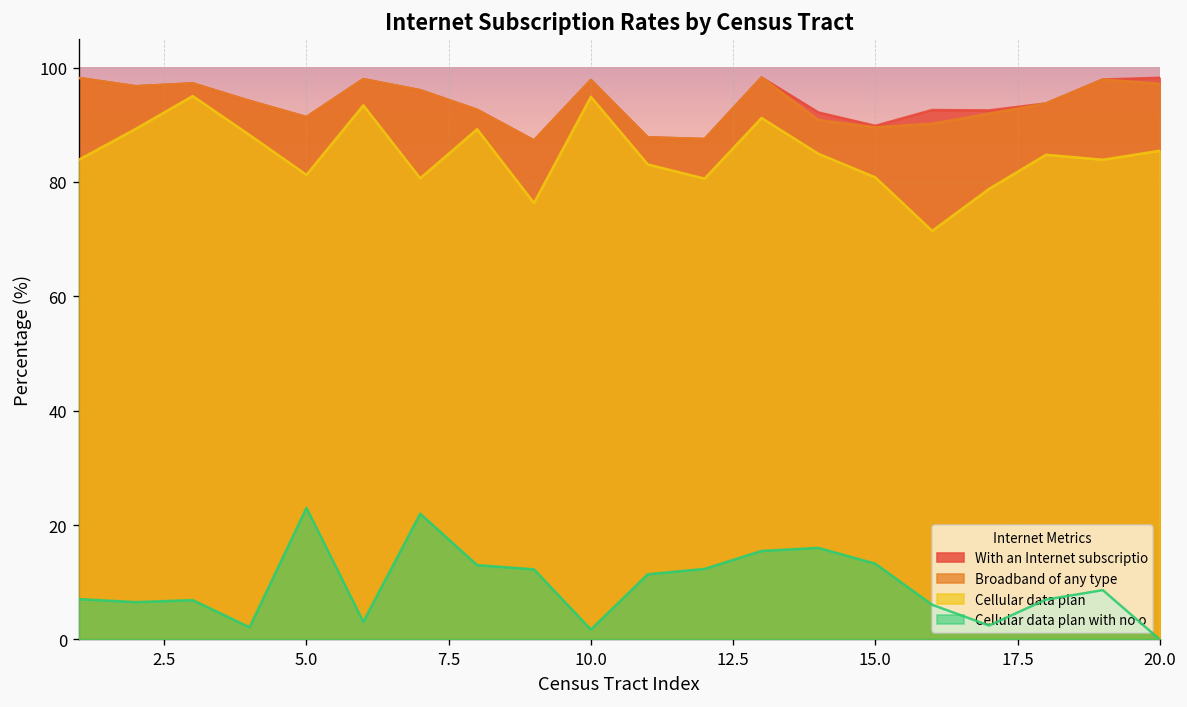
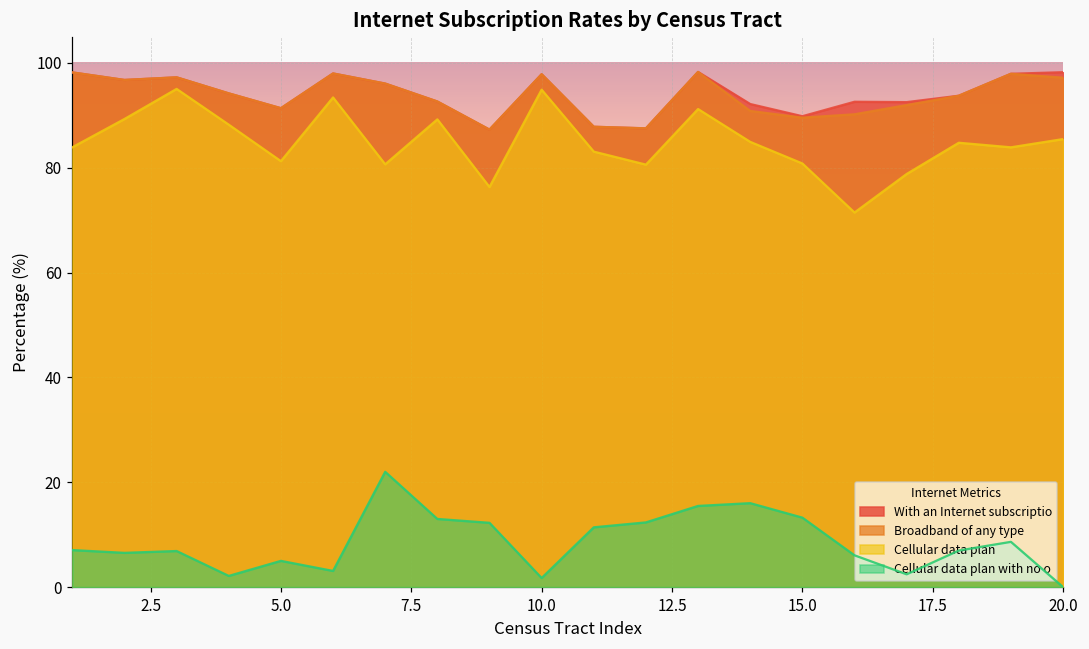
Cellular data plan with no o, 5.0: 23 -> 5
